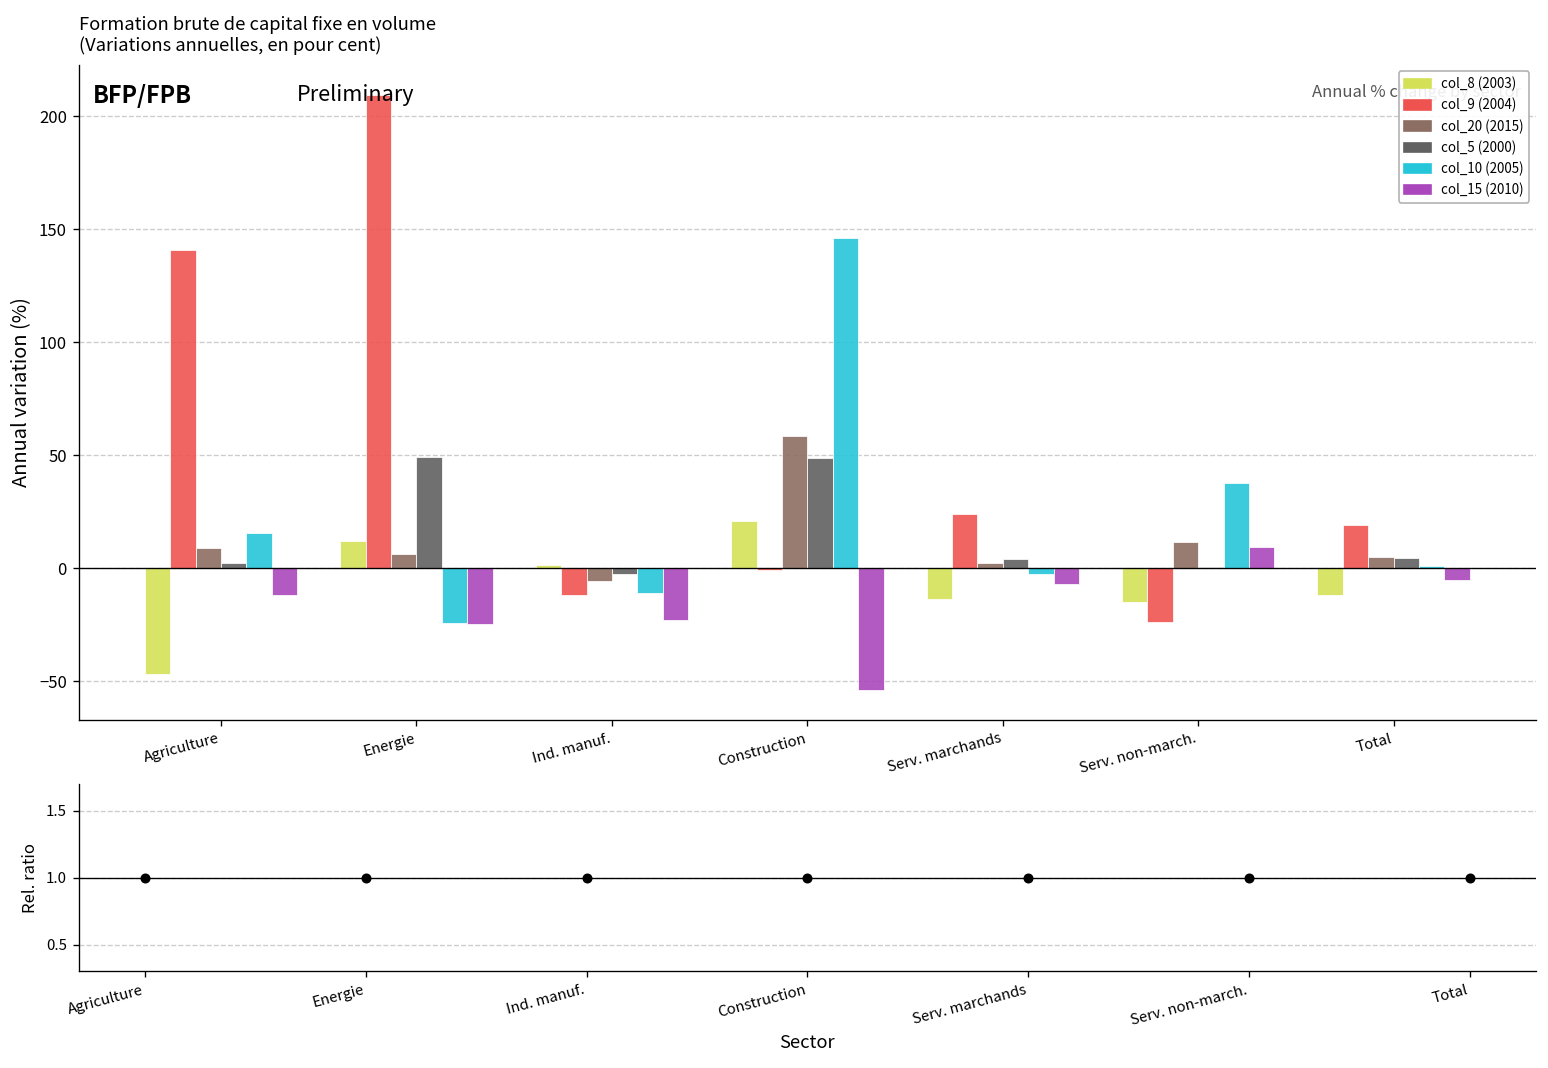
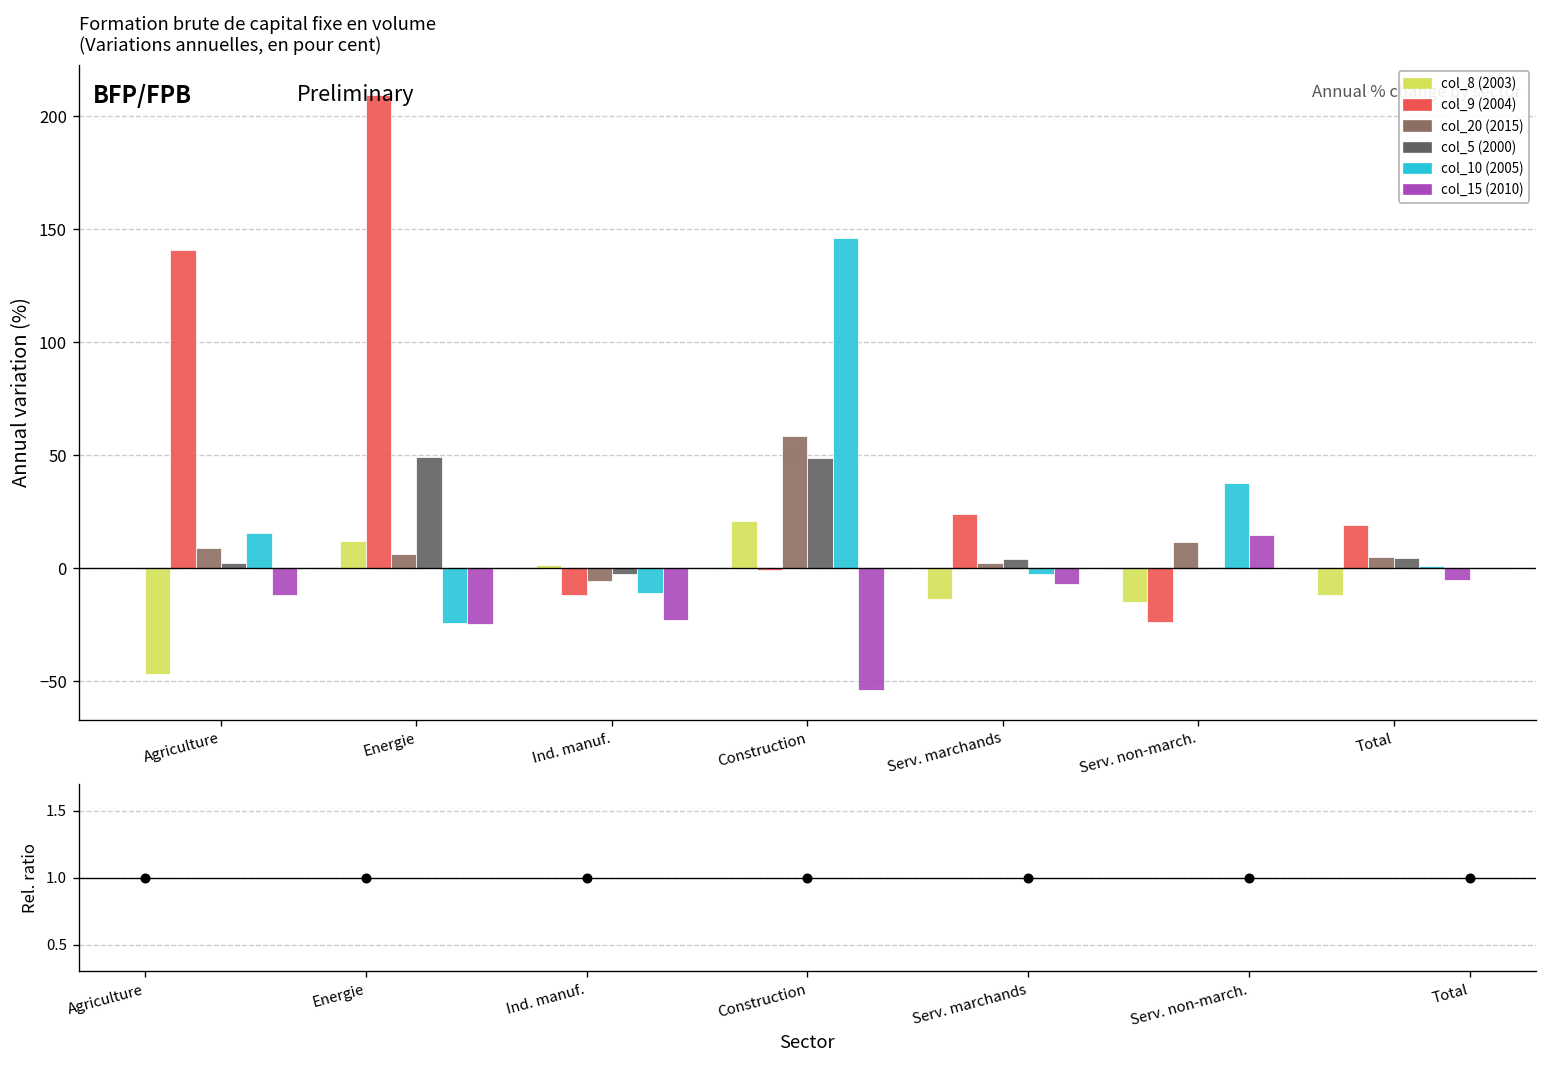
Formation brute de capital fixe en volume (Variations annuelles, en pour cent), col_15 (2010), Serv. non-march.: 10 -> 15
